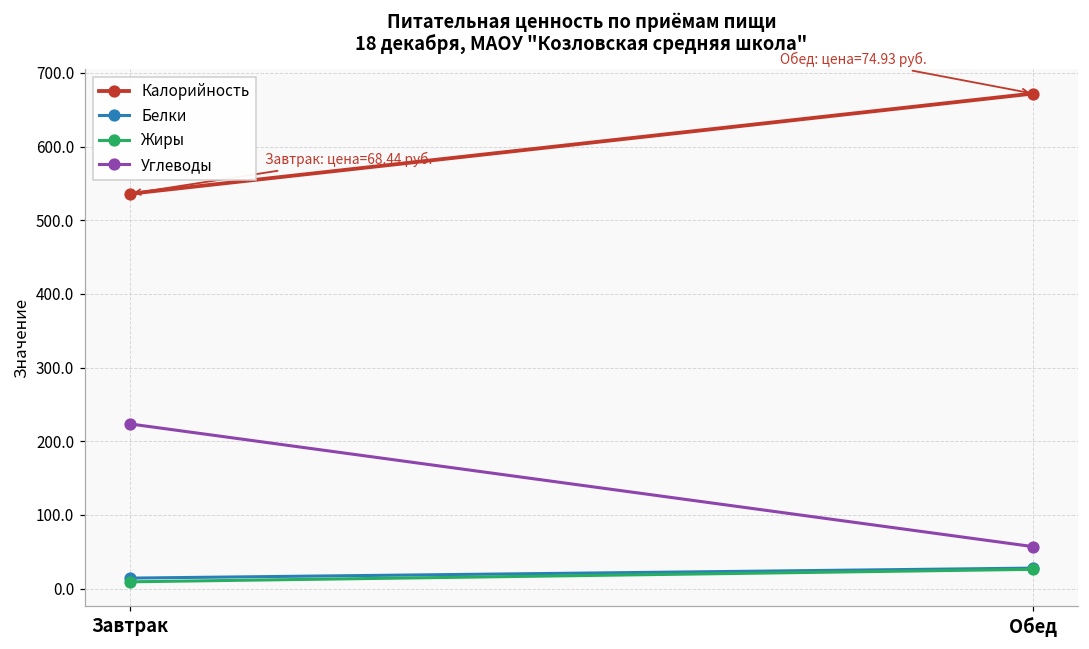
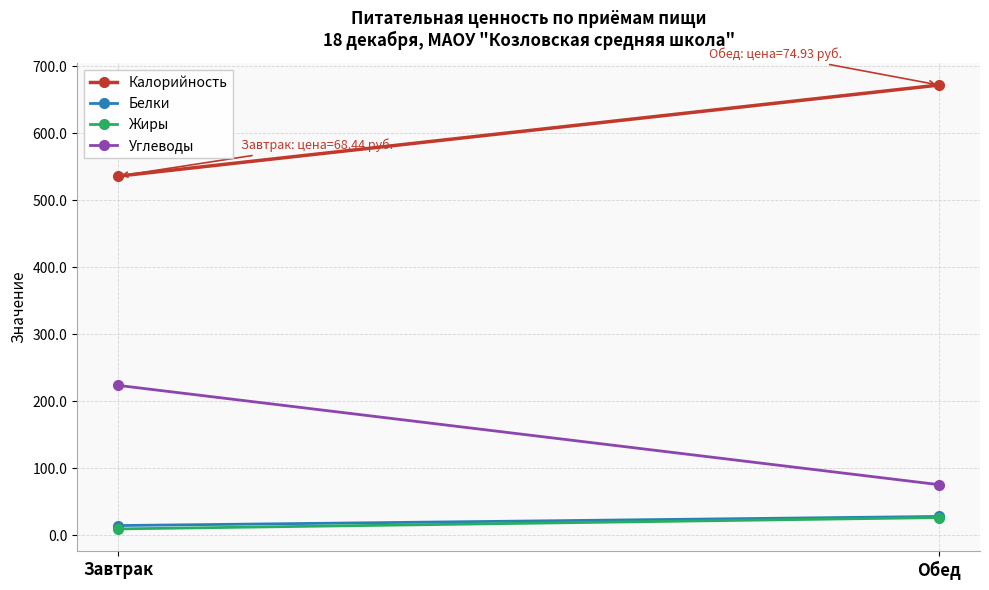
Углеводы, Обед: 60 -> 80
